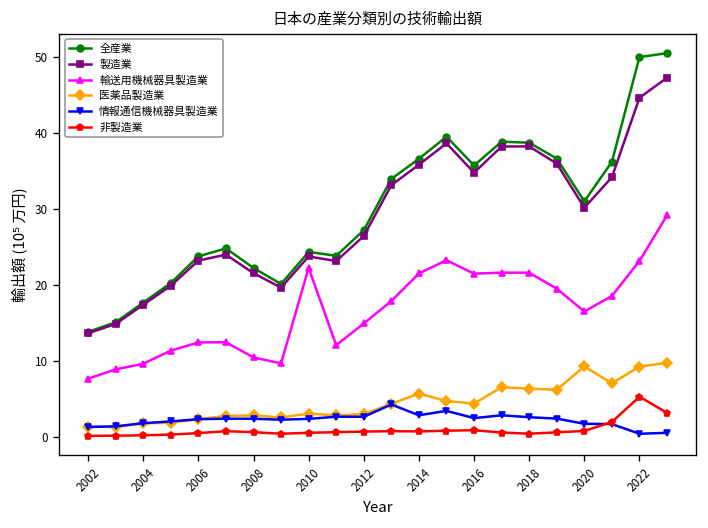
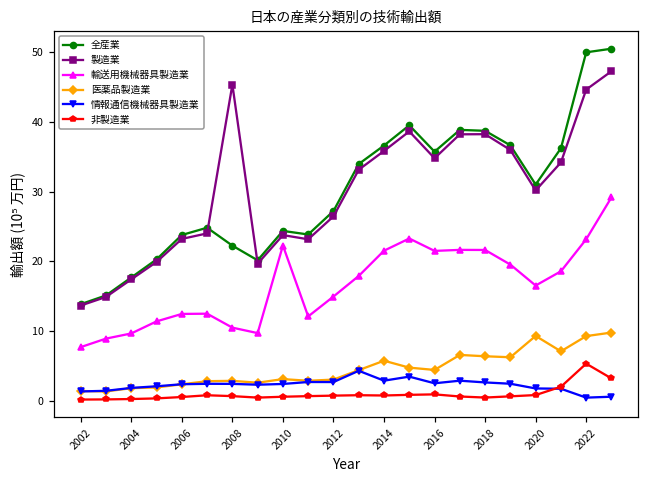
製造業, 2008: 22 -> 45
